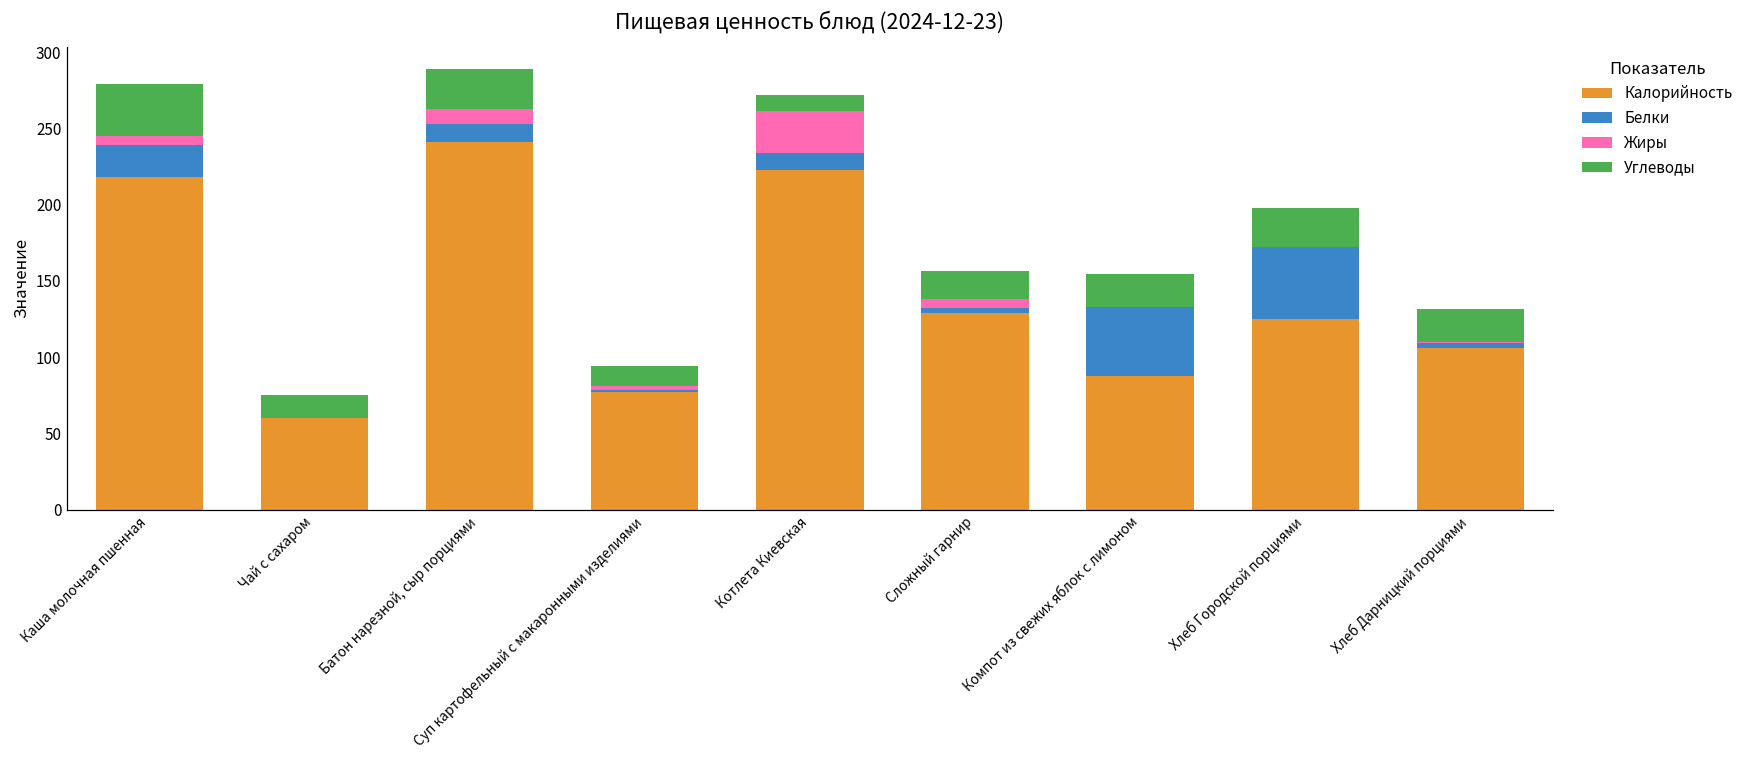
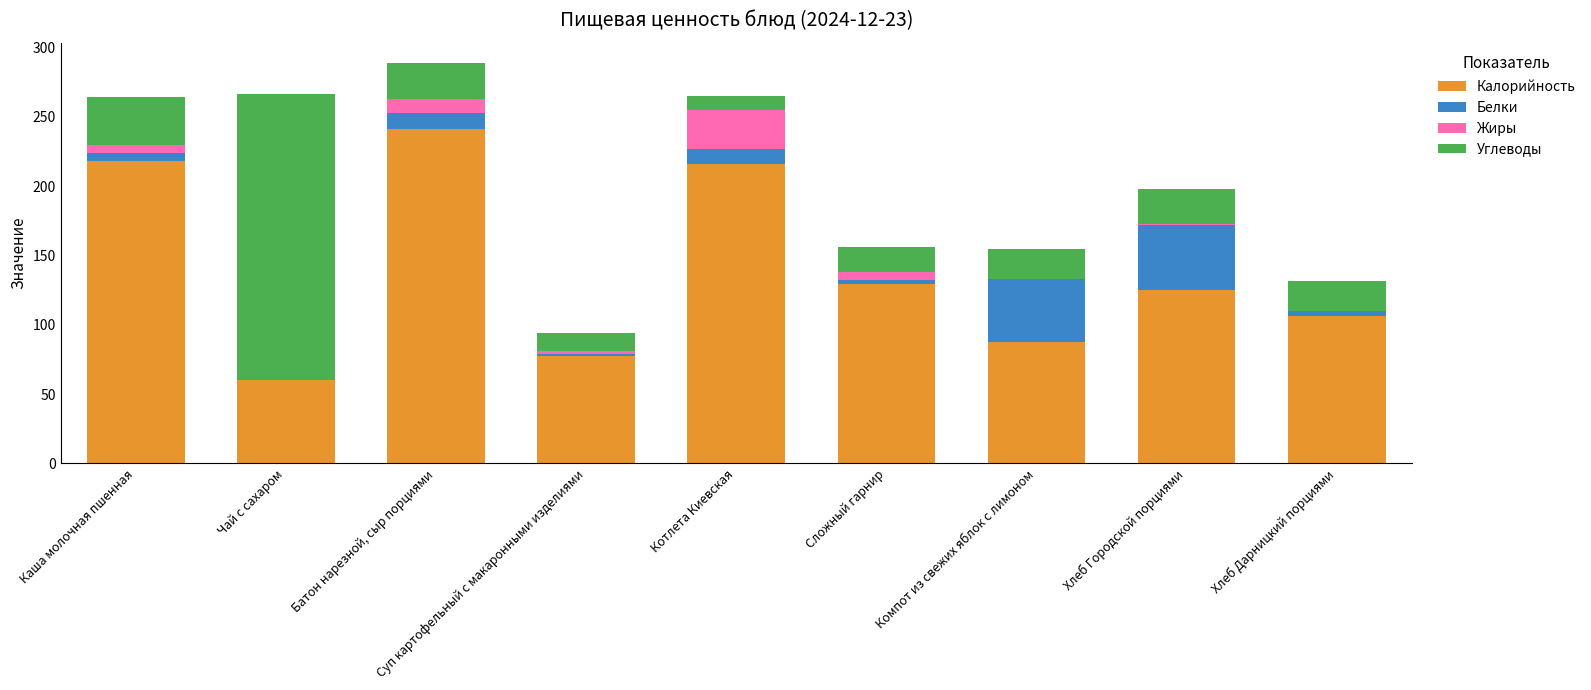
Белки, Каша молочная пшенная: 21 -> 6
Углеводы, Чай с сахаром: 15 -> 206
Калорийность, Котлета Киевская: 223 -> 216
